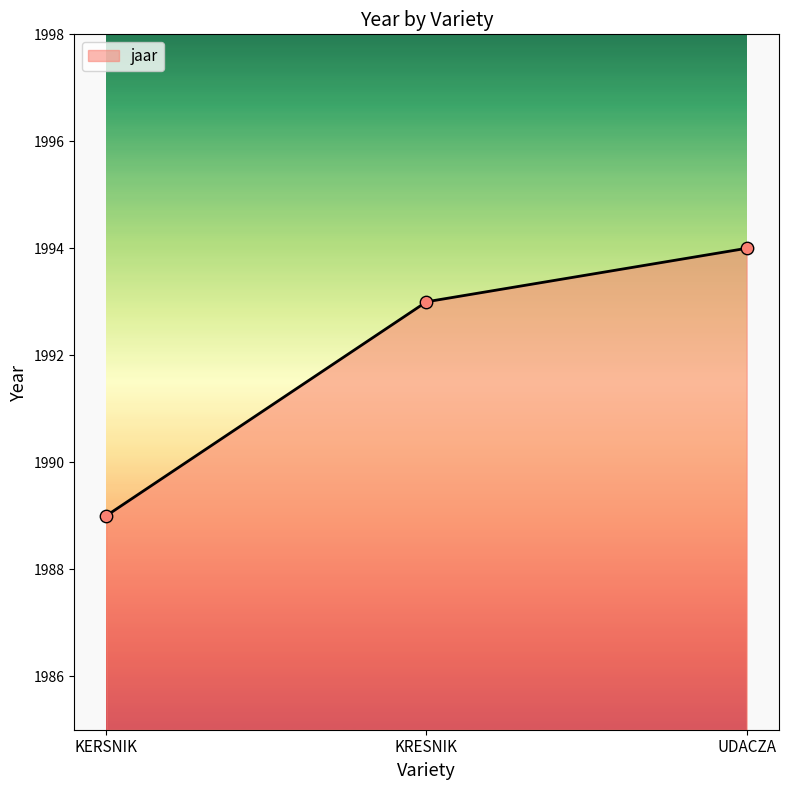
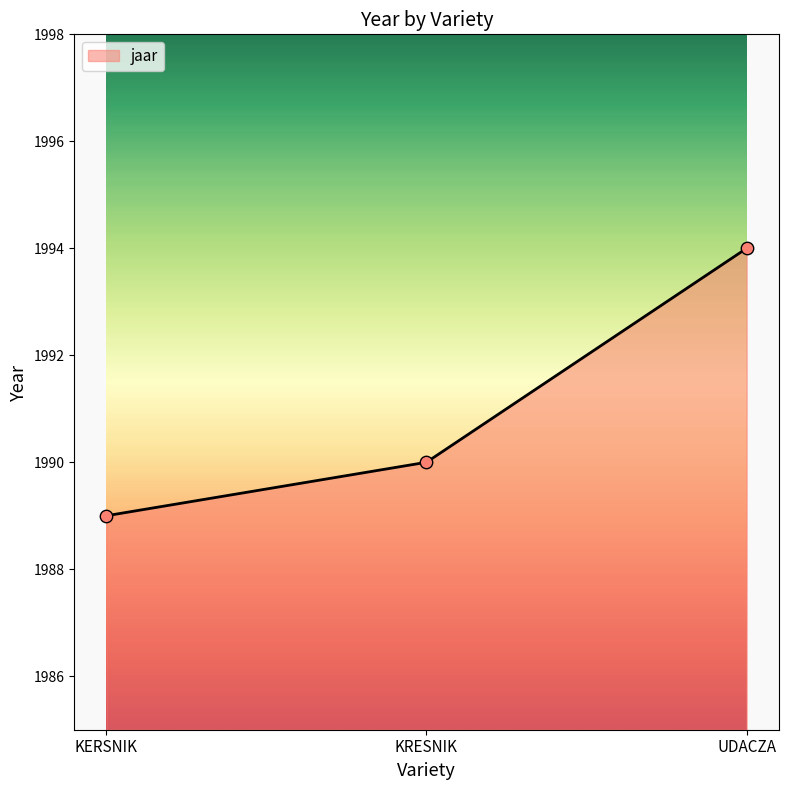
KRESNIK: 1993 -> 1990
